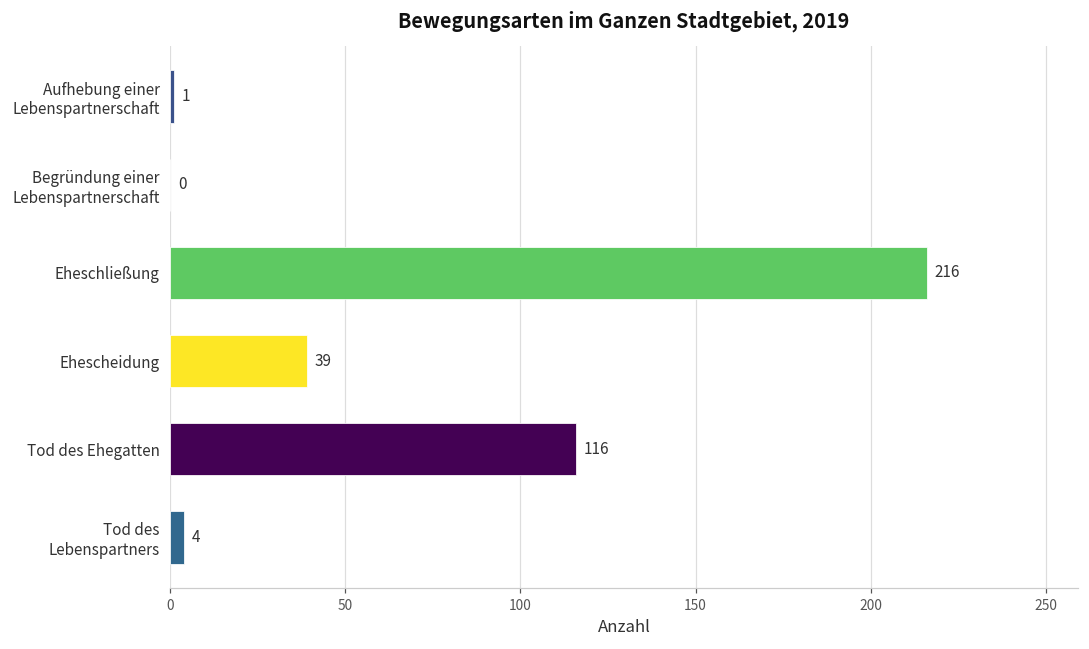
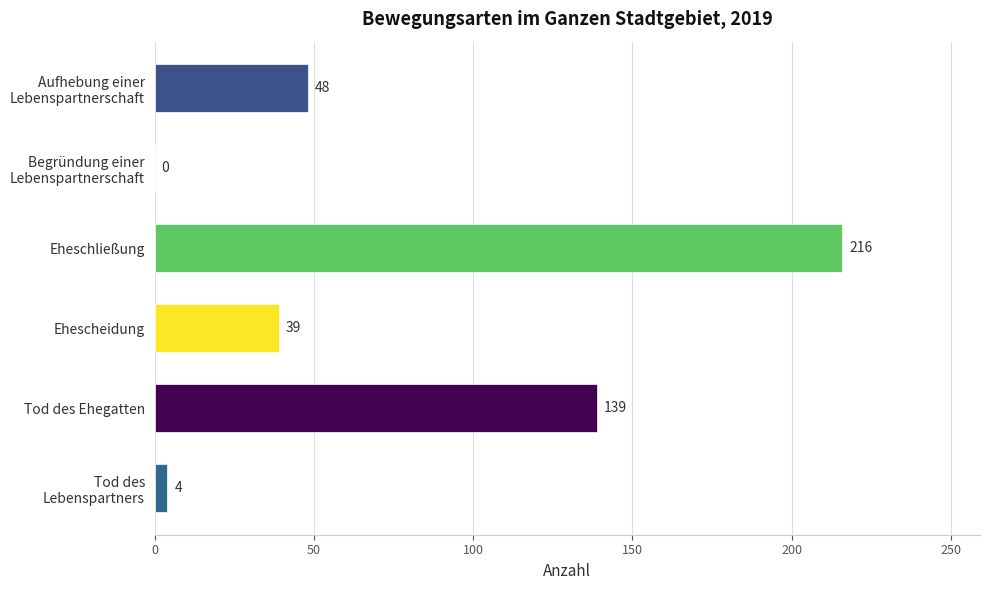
Aufhebung einer Lebenspartnerschaft: 1 -> 48
Tod des Ehegatten: 116 -> 139
